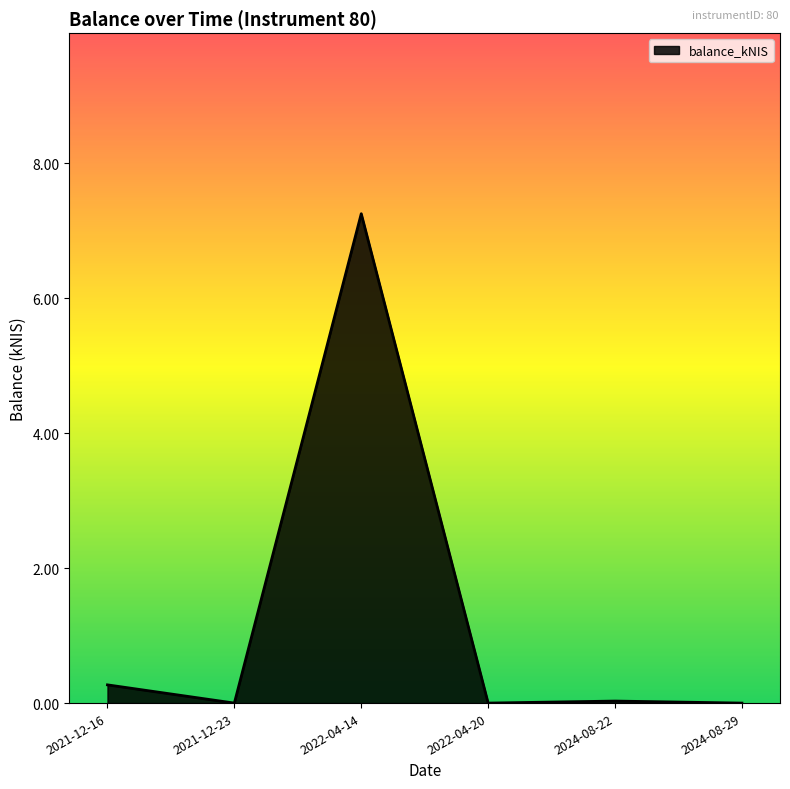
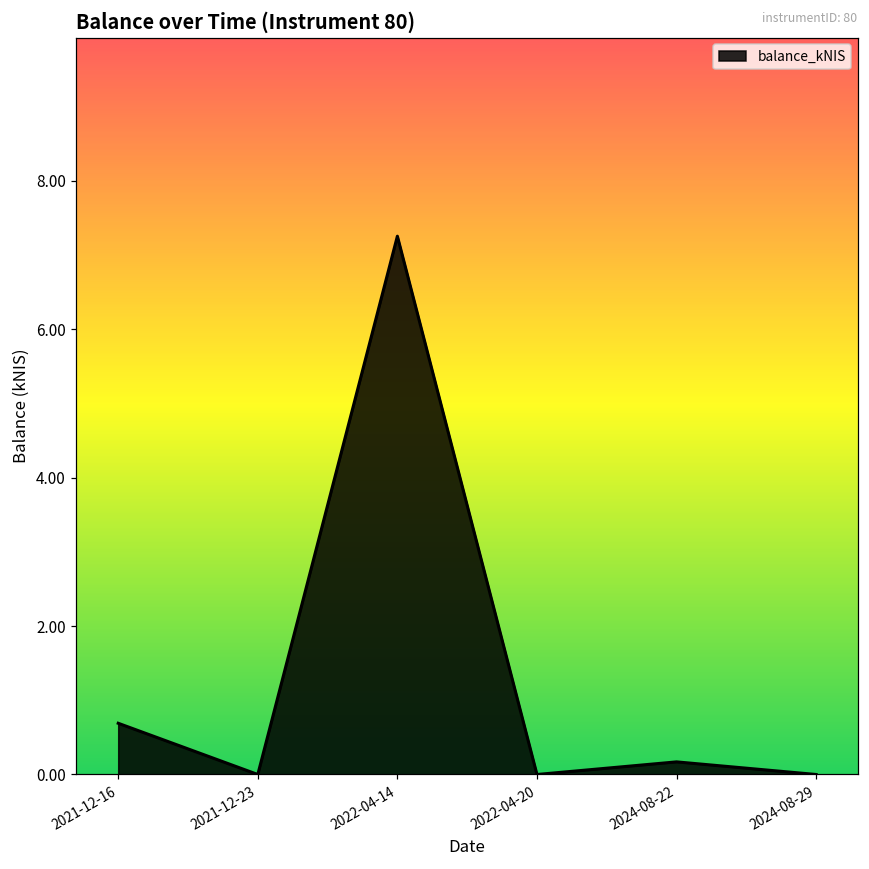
2021-12-16: 0.3 -> 0.7
2024-08-22: 0.0 -> 0.2
